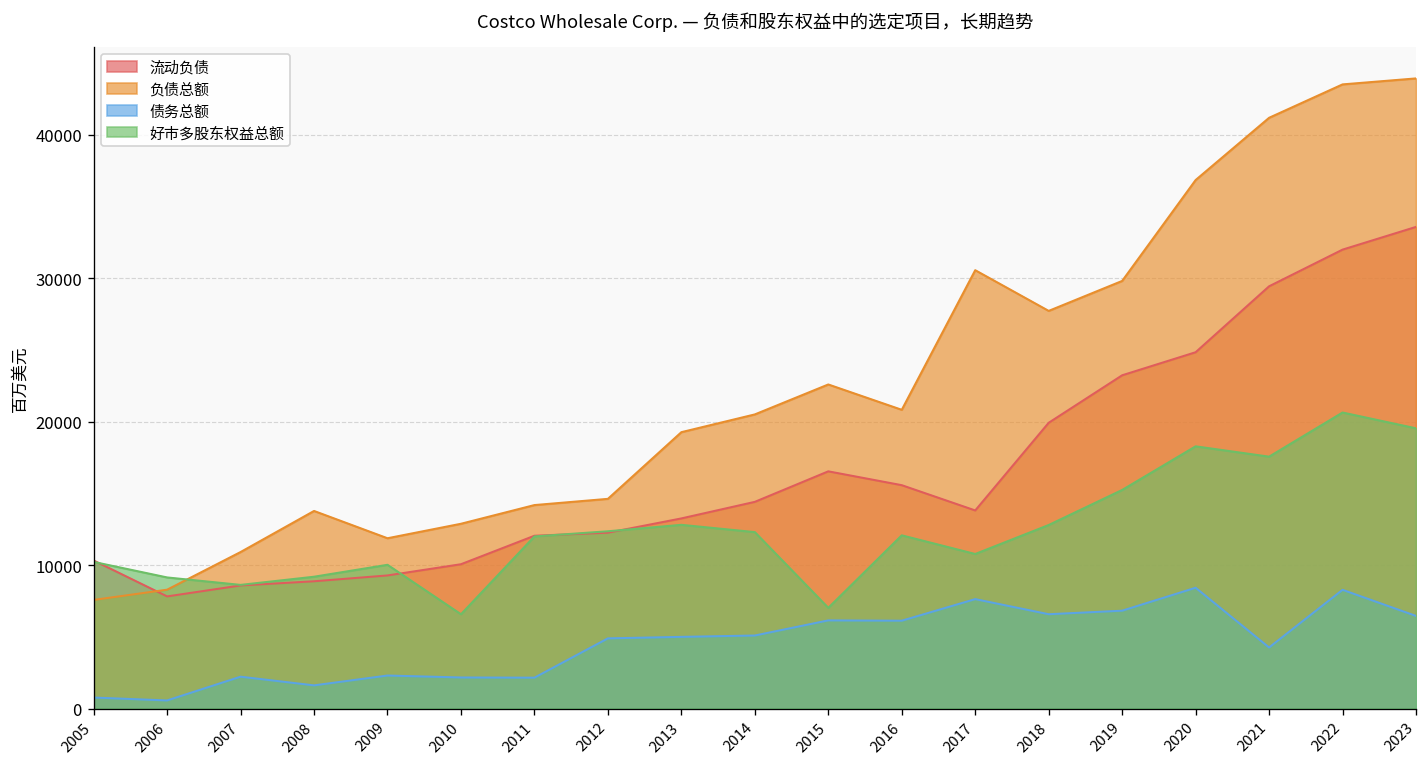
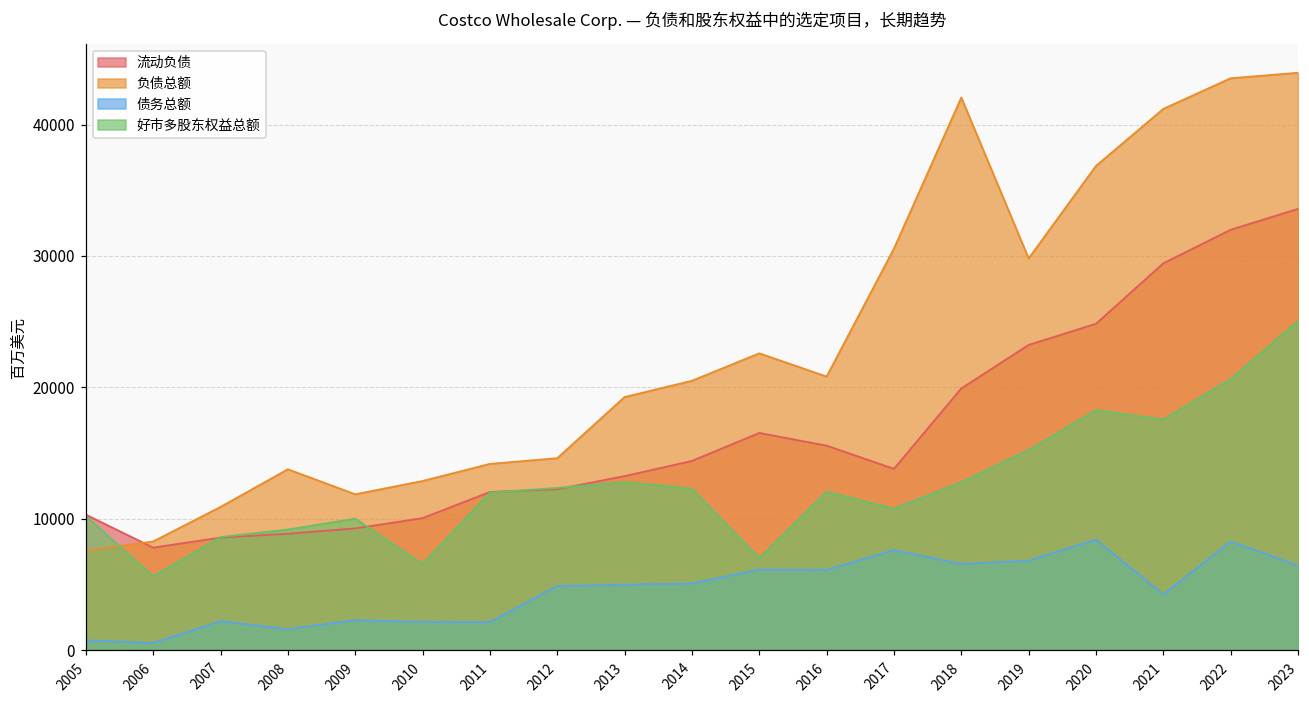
好市多股东权益总额, 2006: 9100 -> 5600
负债总额, 2018: 27700 -> 42100
好市多股东权益总额, 2023: 19500 -> 25100
